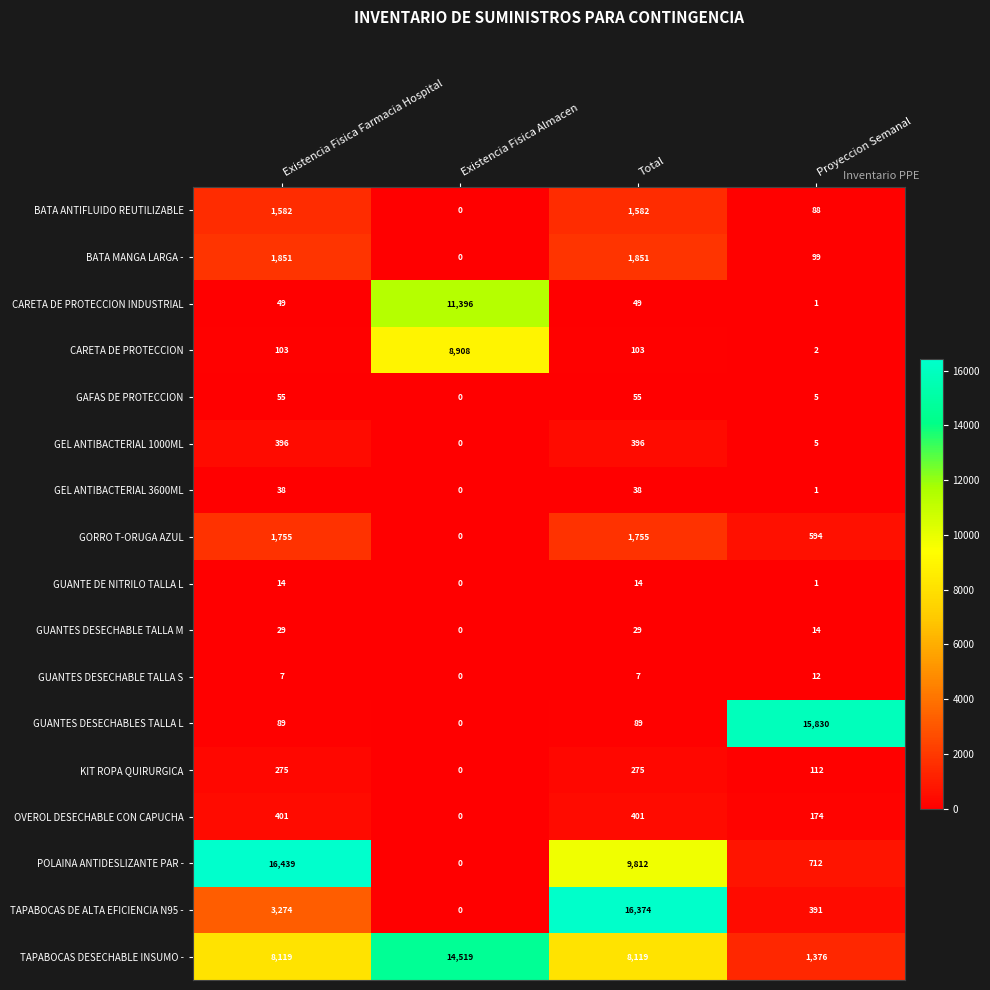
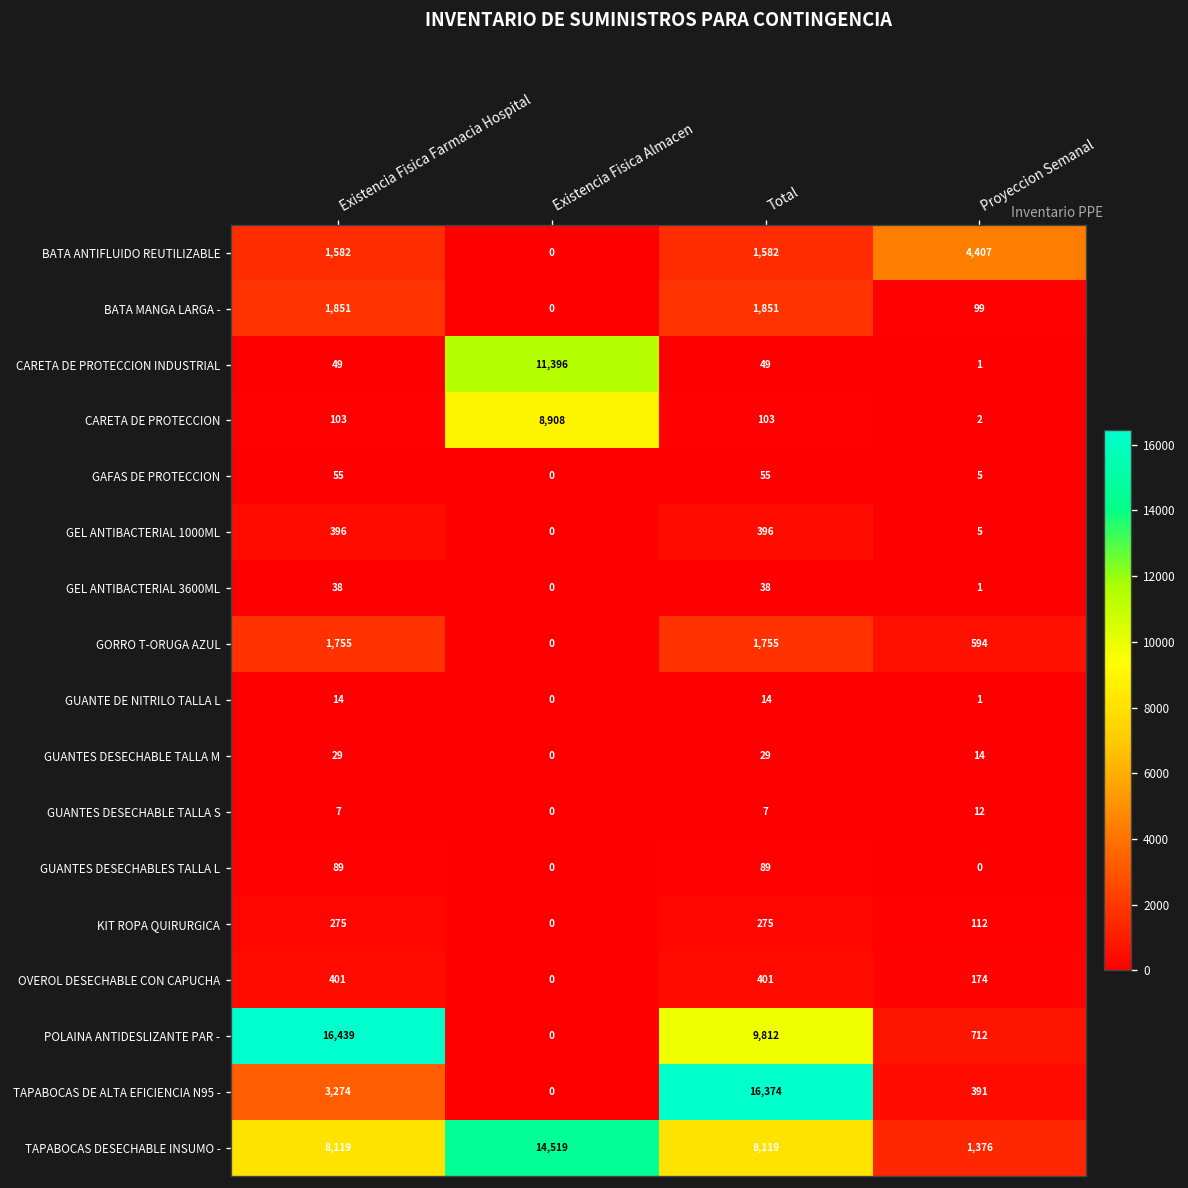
BATA ANTIFLUIDO REUTILIZABLE, Proyeccion Semanal: 88 -> 4,407
GUANTES DESECHABLES TALLA L, Proyeccion Semanal: 15,830 -> 0
